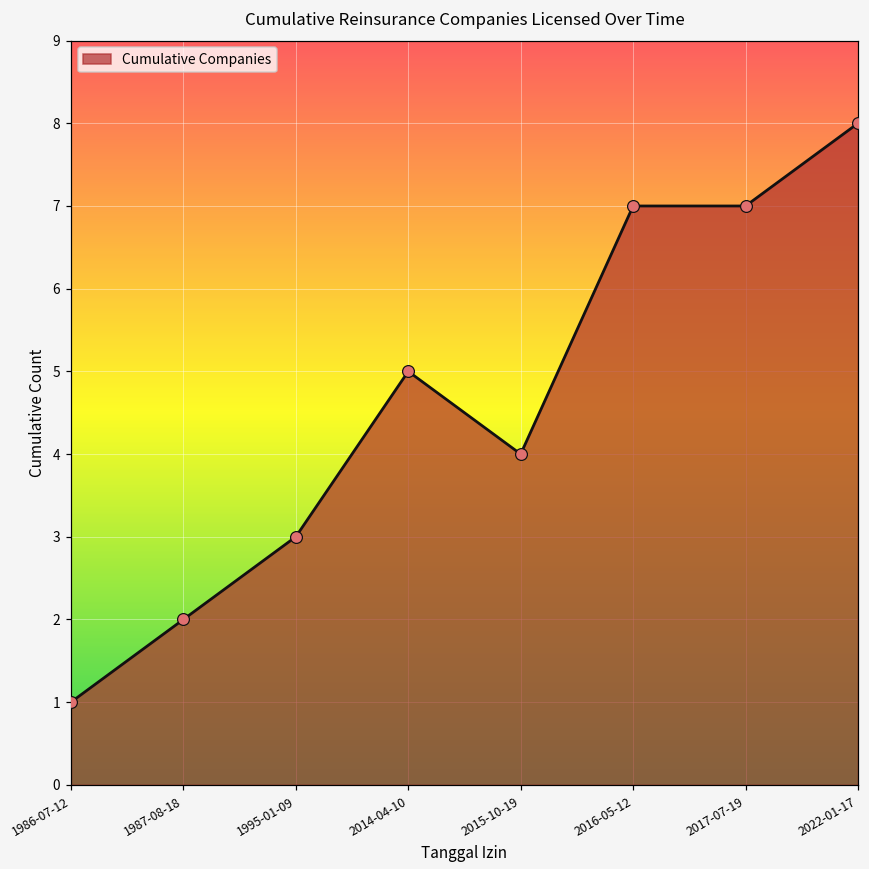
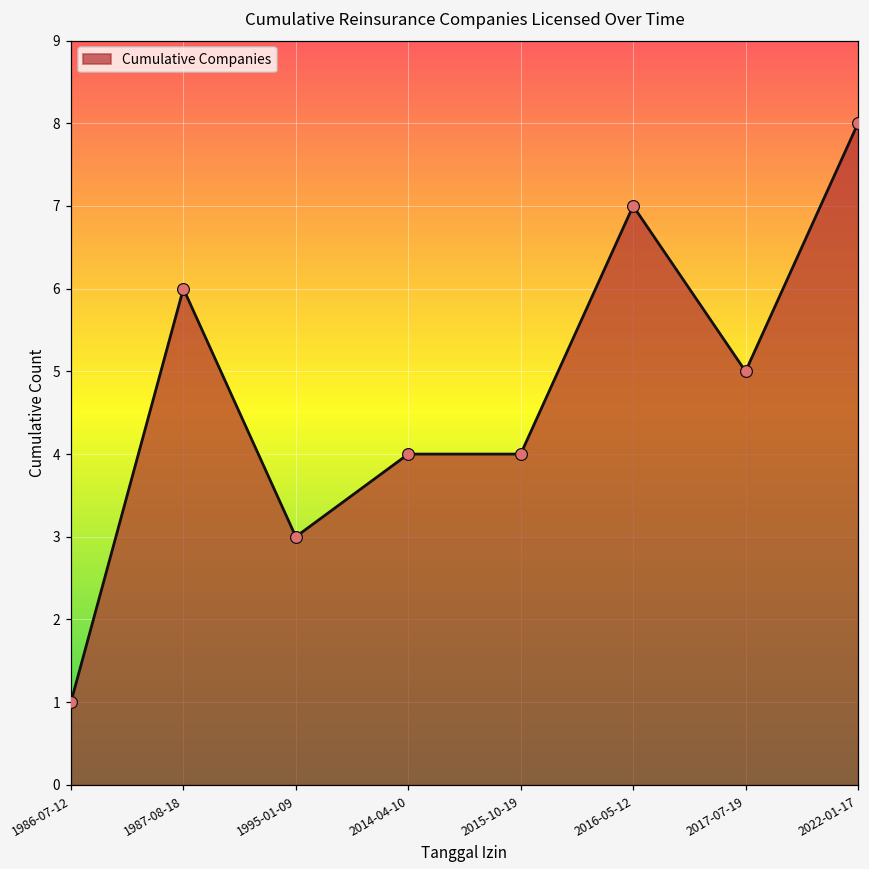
1987-08-18: 2 -> 6
2014-04-10: 5 -> 4
2017-07-19: 7 -> 5
